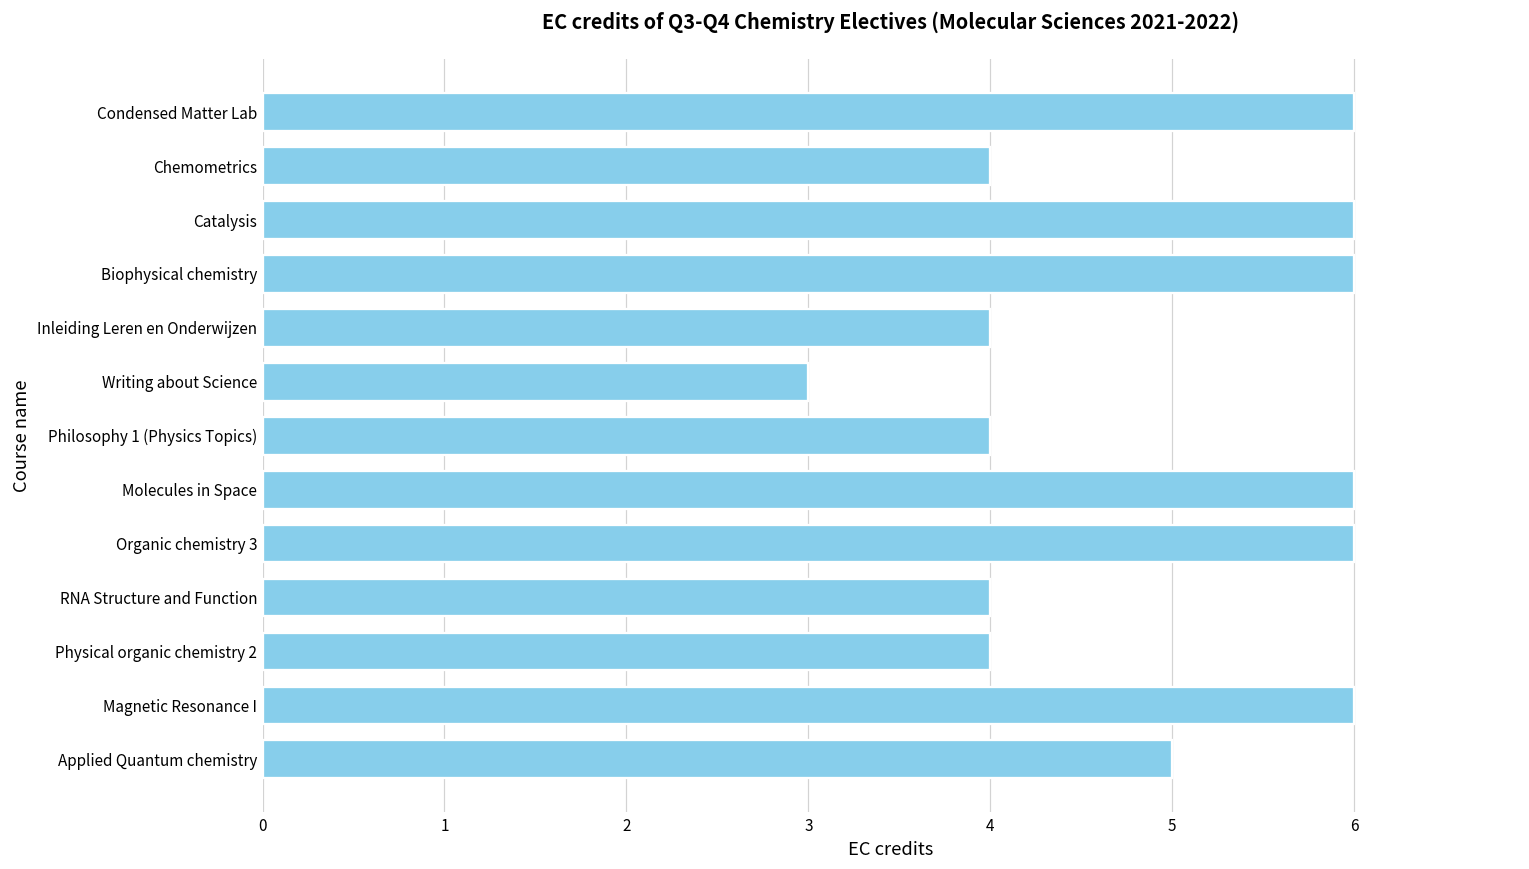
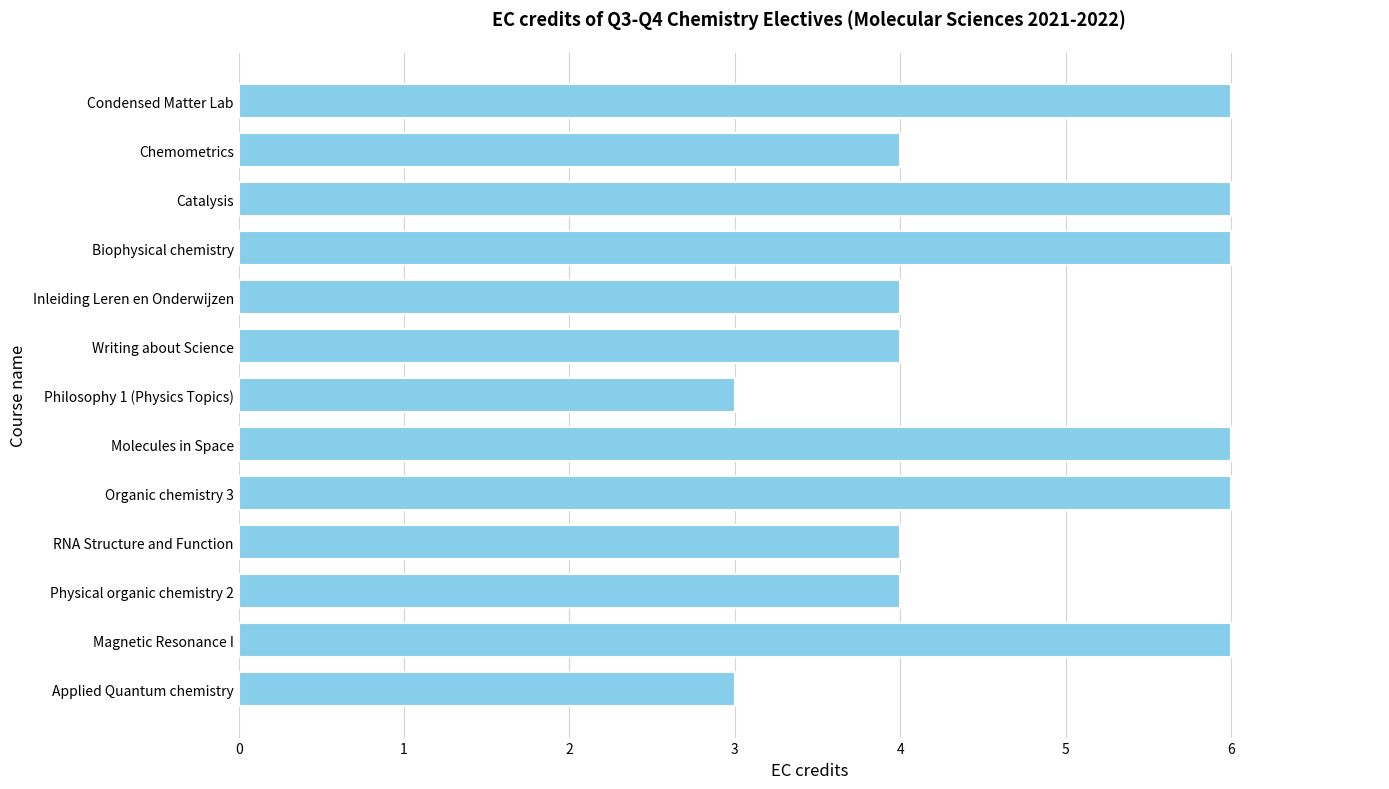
Writing about Science: 3 -> 4
Philosophy 1 (Physics Topics): 4 -> 3
Applied Quantum chemistry: 5 -> 3
